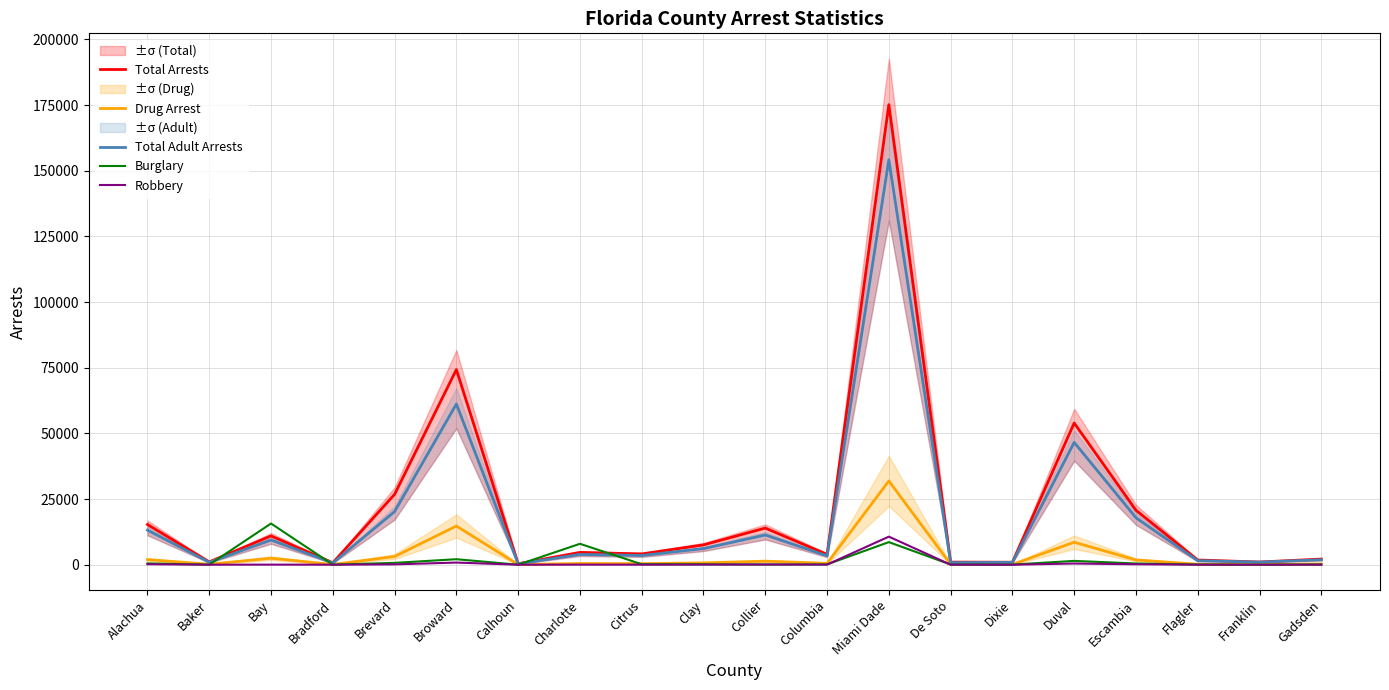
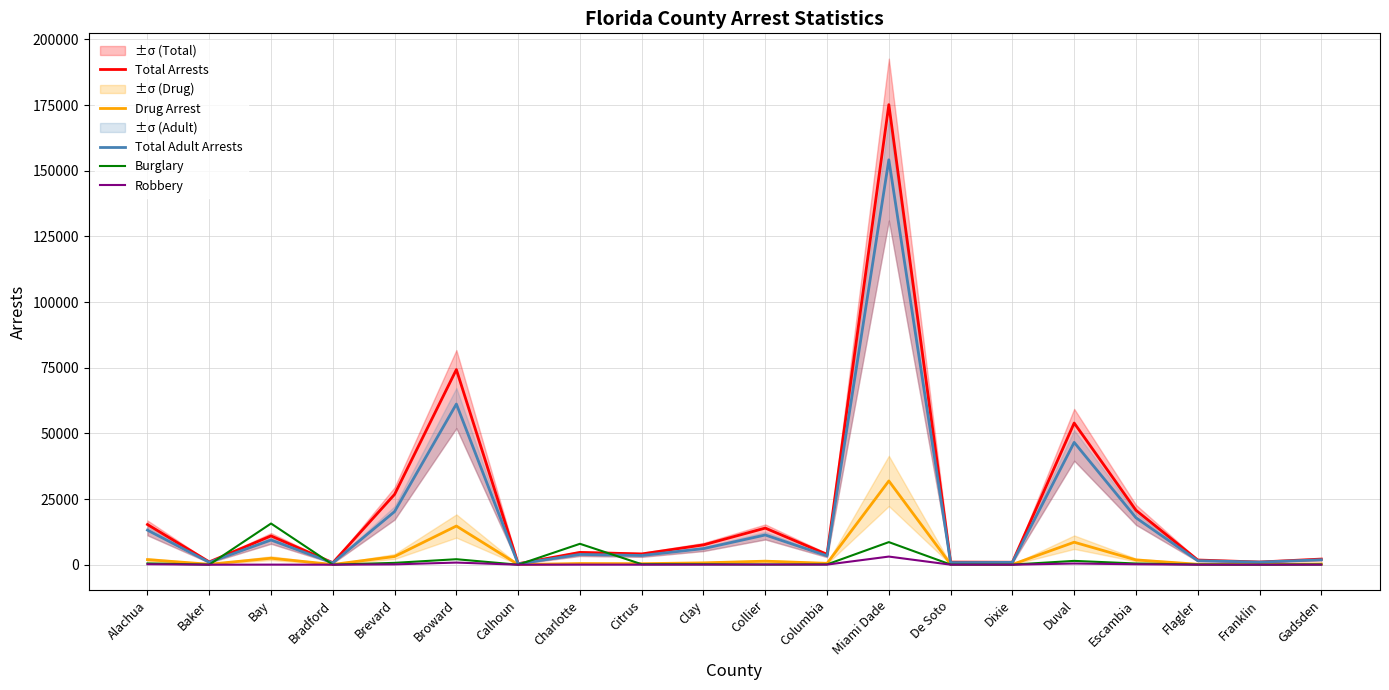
Robbery, Miami Dade: 11000 -> 3000
